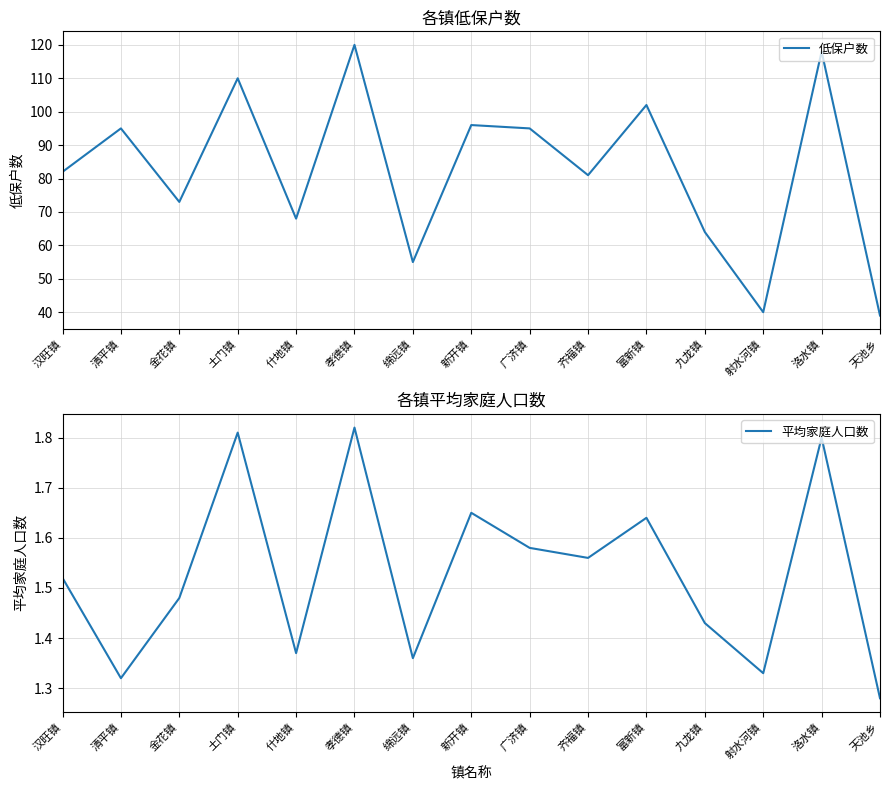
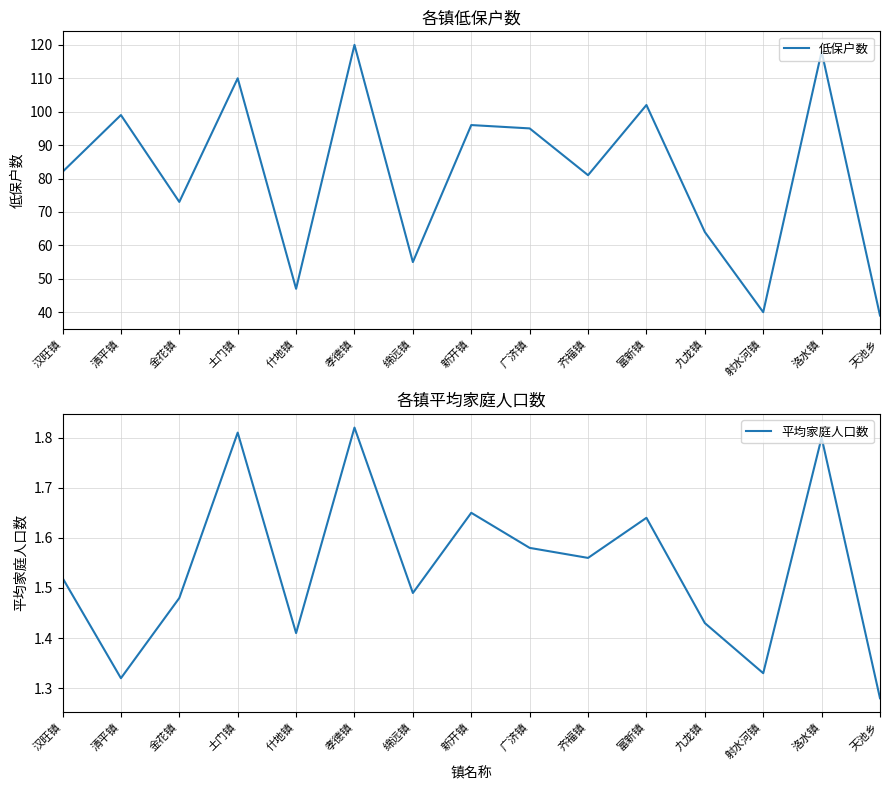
各镇低保户数, 清平镇: 95 -> 99
各镇低保户数, 什地镇: 68 -> 47
各镇平均家庭人口数, 什地镇: 1.37 -> 1.41
各镇平均家庭人口数, 绵远镇: 1.36 -> 1.49
